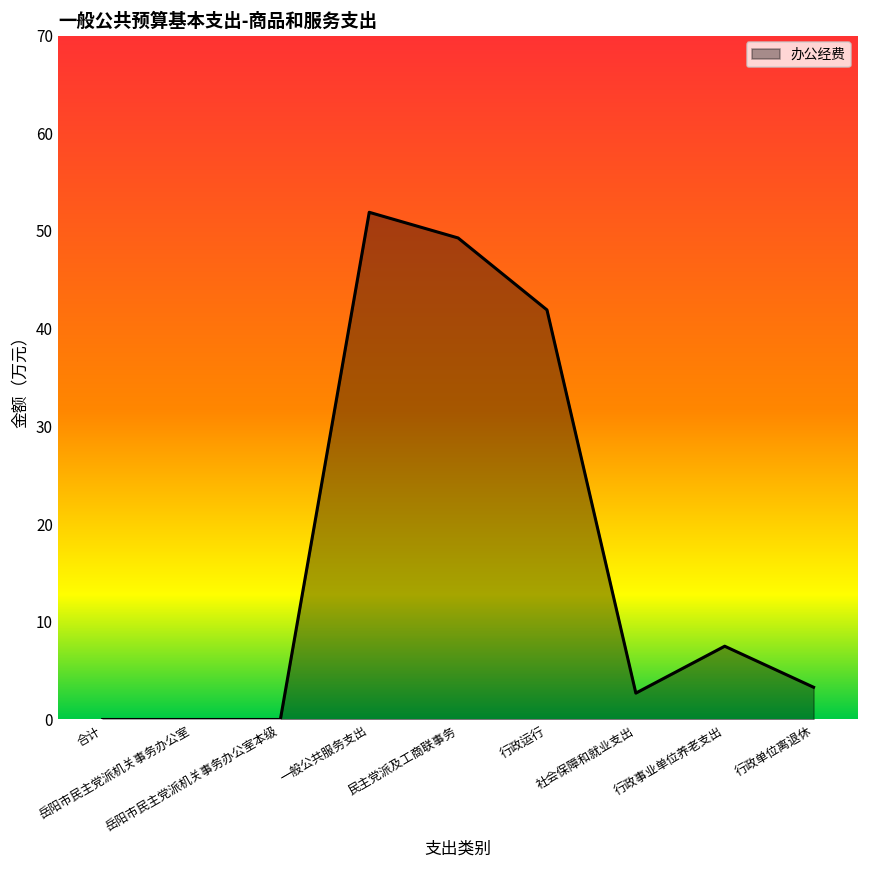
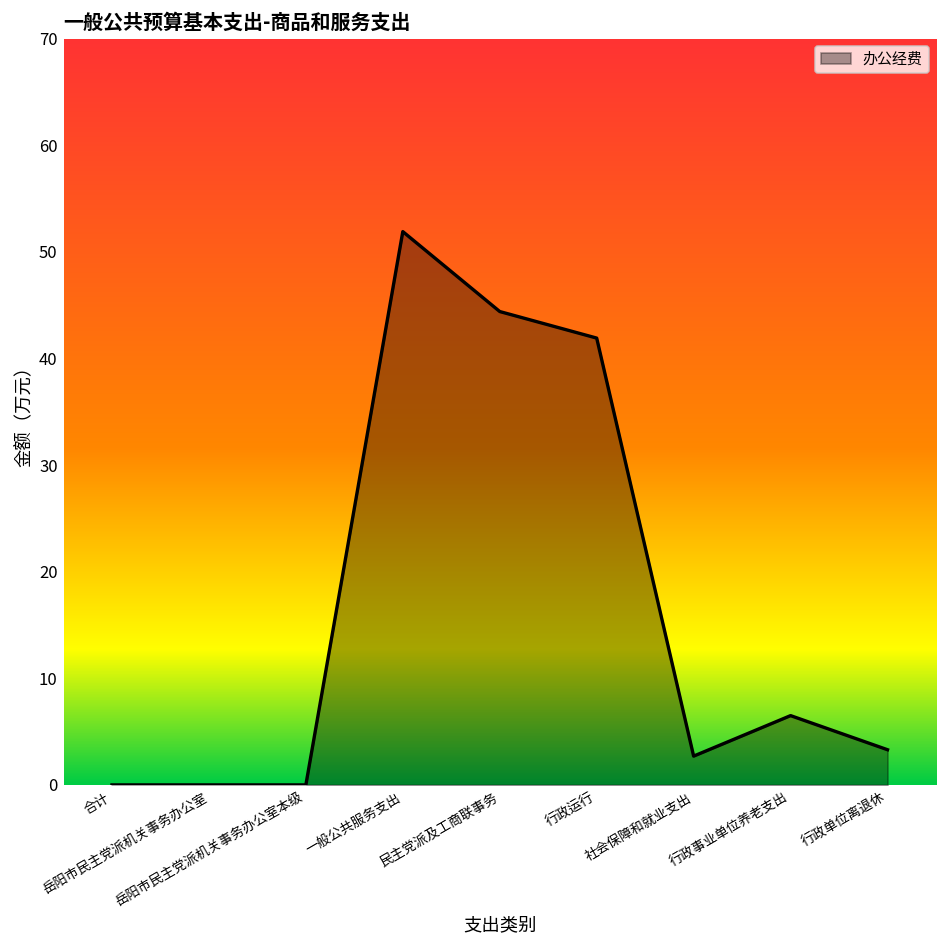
民主党派及工商联事务: 49 -> 44
行政事业单位养老支出: 8 -> 7
